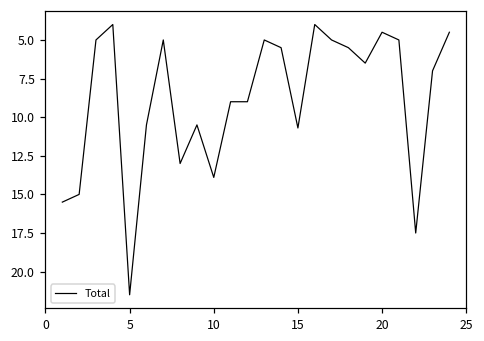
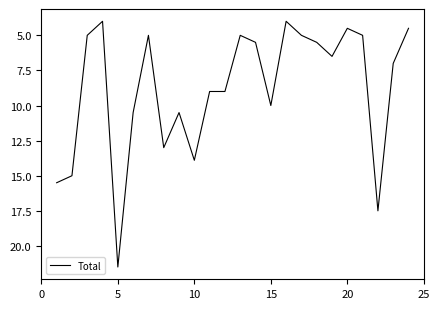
15: 10.7 -> 10.0
